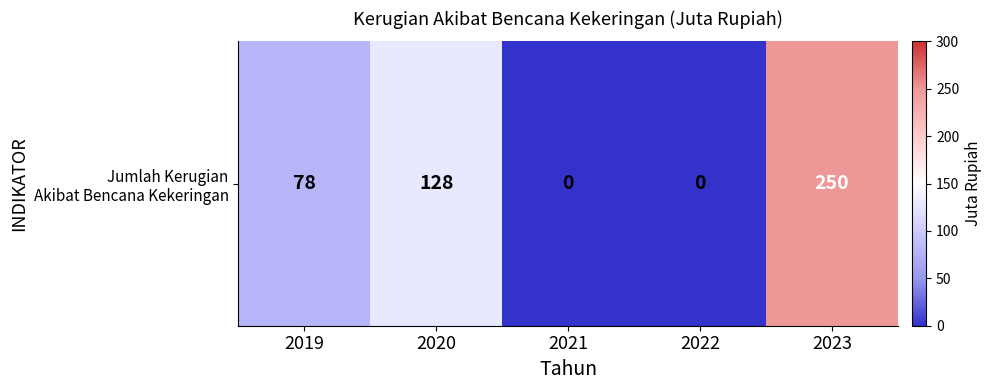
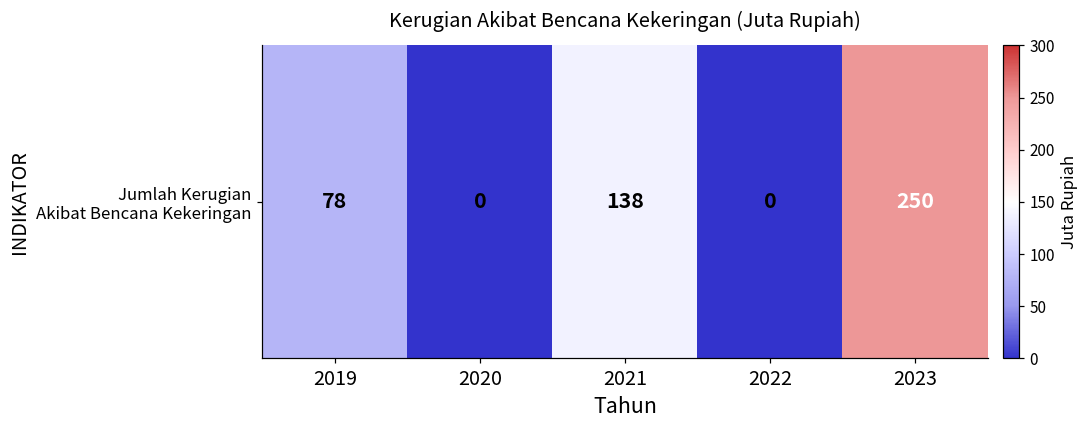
Jumlah Kerugian Akibat Bencana Kekeringan, 2020: 128 -> 0
Jumlah Kerugian Akibat Bencana Kekeringan, 2021: 0 -> 138
